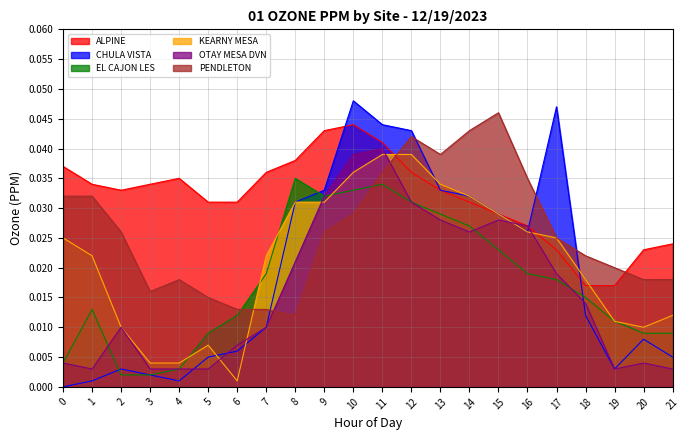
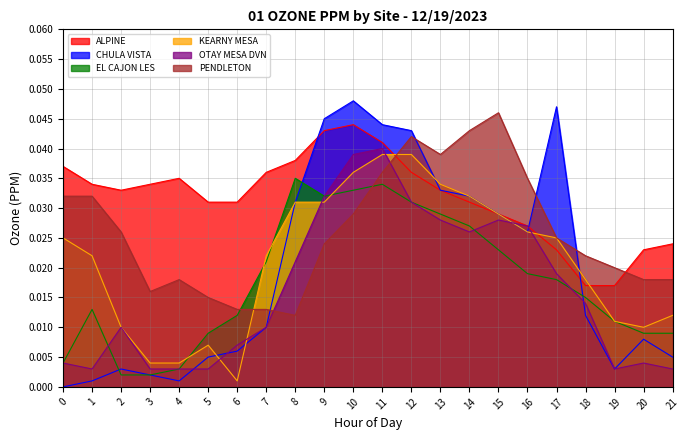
EL CAJON LES, 7: 0.019 -> 0.021
CHULA VISTA, 9: 0.033 -> 0.045
PENDLETON, 9: 0.026 -> 0.024
